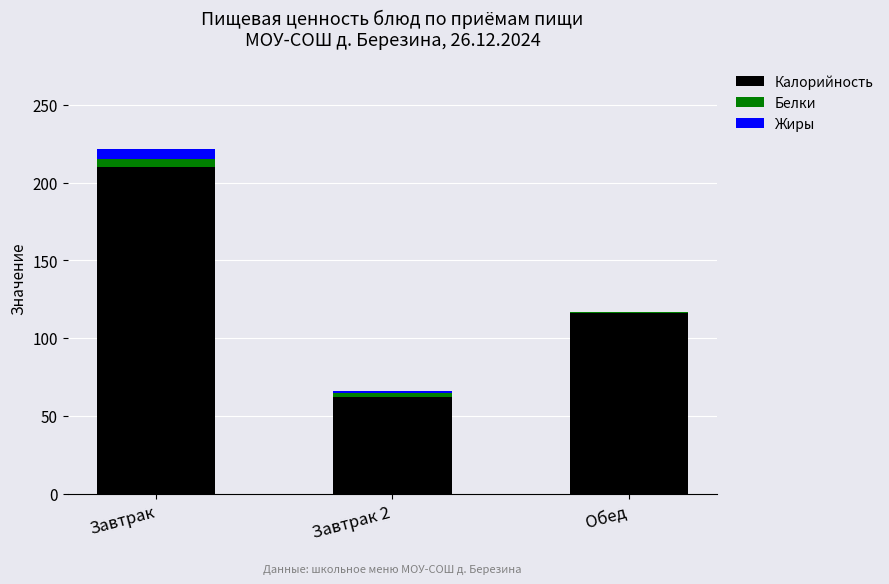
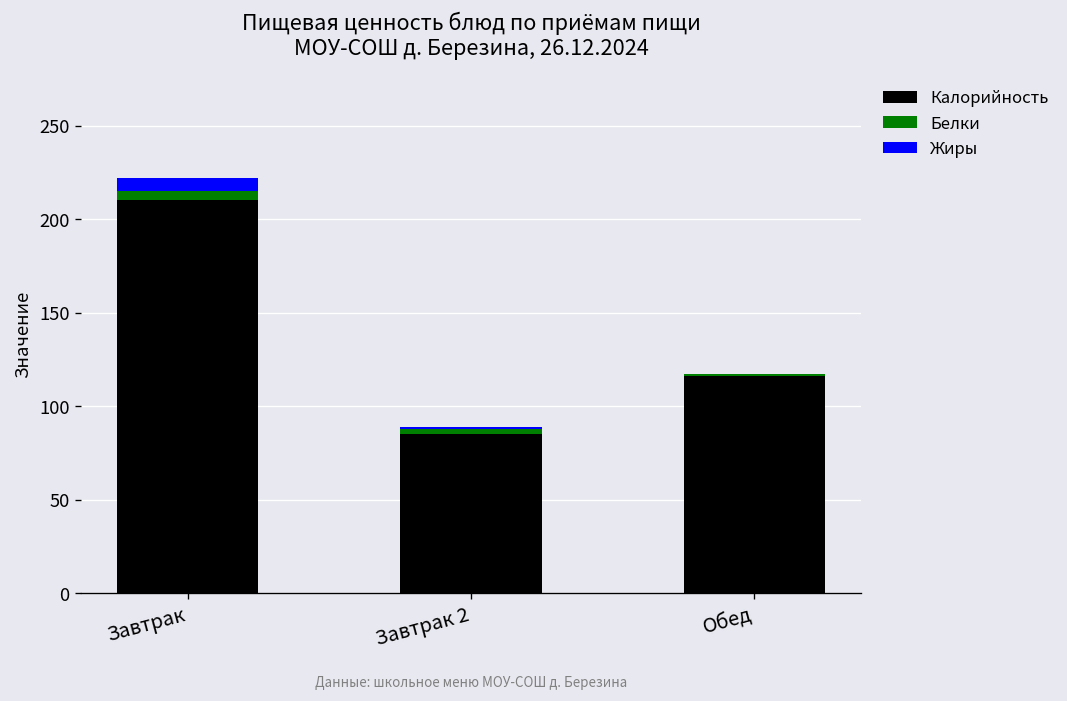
Калорийность, Завтрак 2: 62 -> 85
